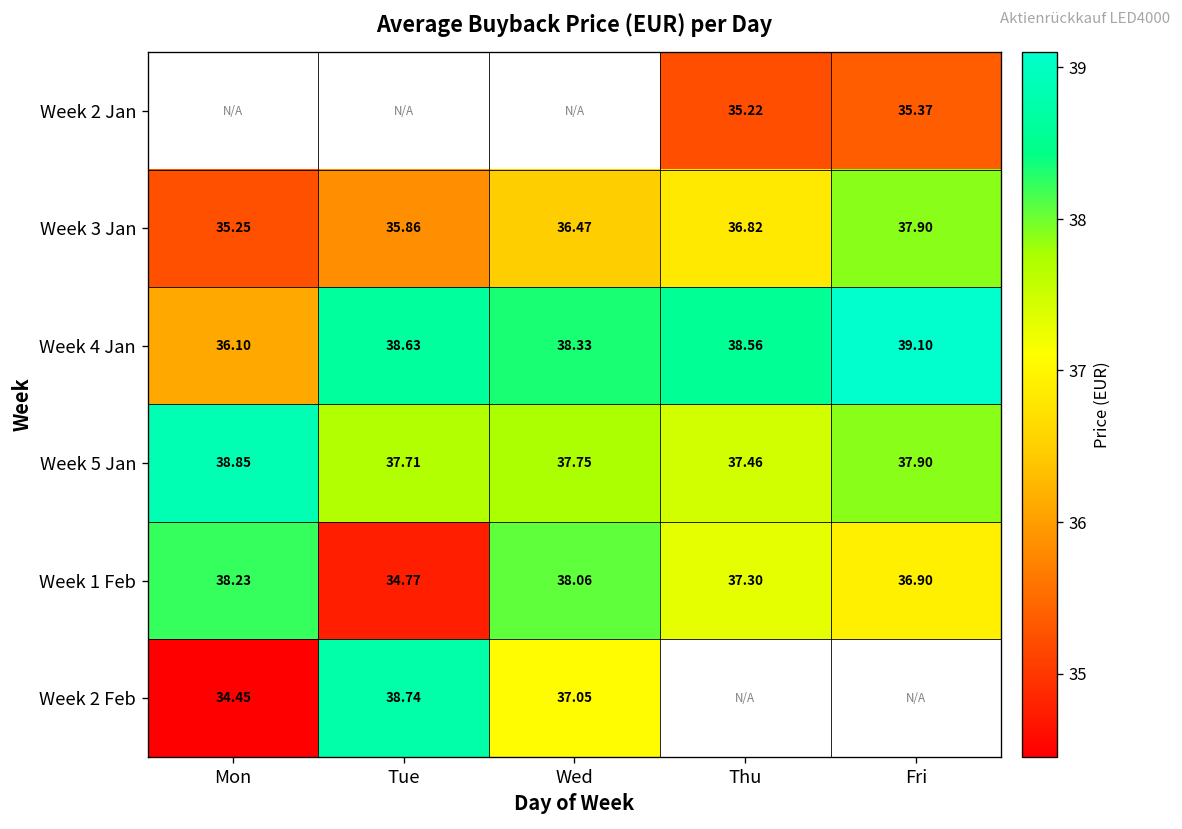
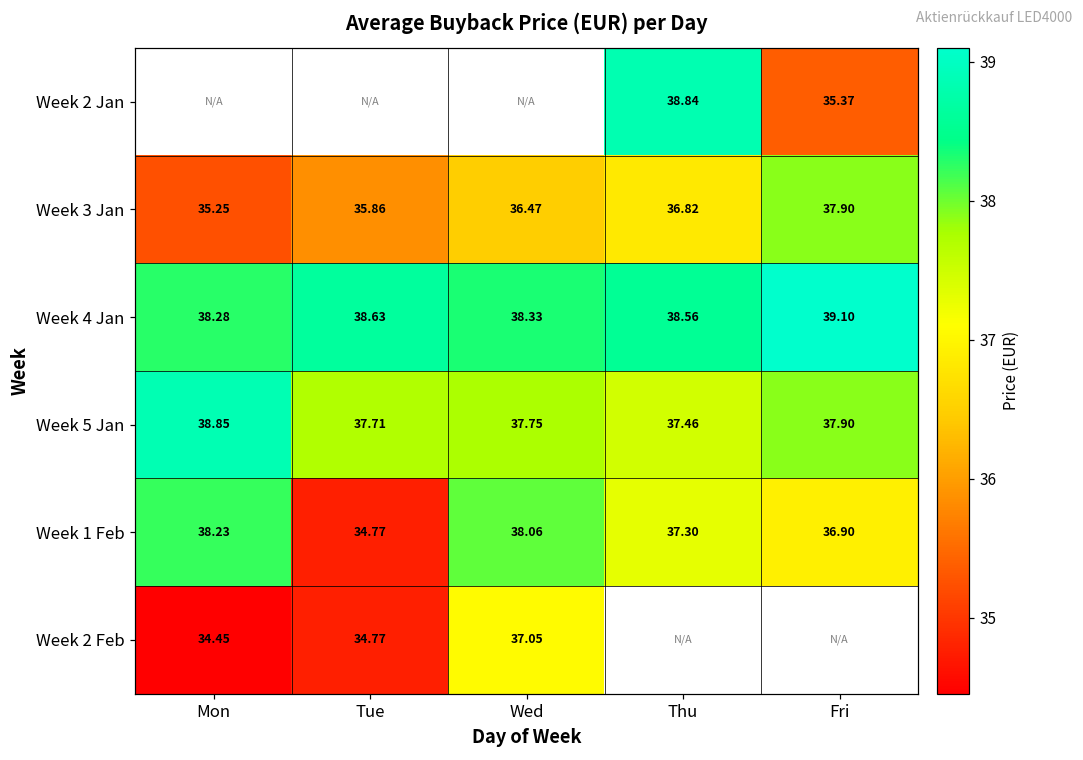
Week 2 Jan, Thu: 35.22 -> 38.84
Week 4 Jan, Mon: 36.10 -> 38.28
Week 2 Feb, Tue: 38.74 -> 34.77
